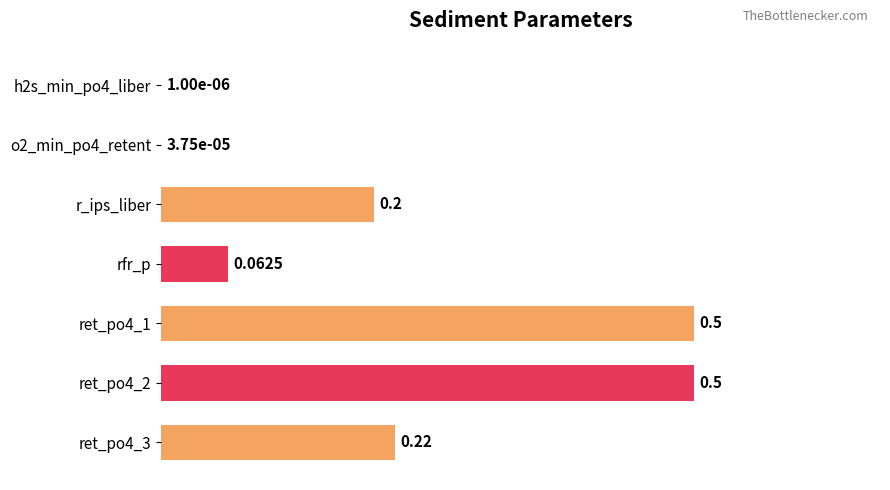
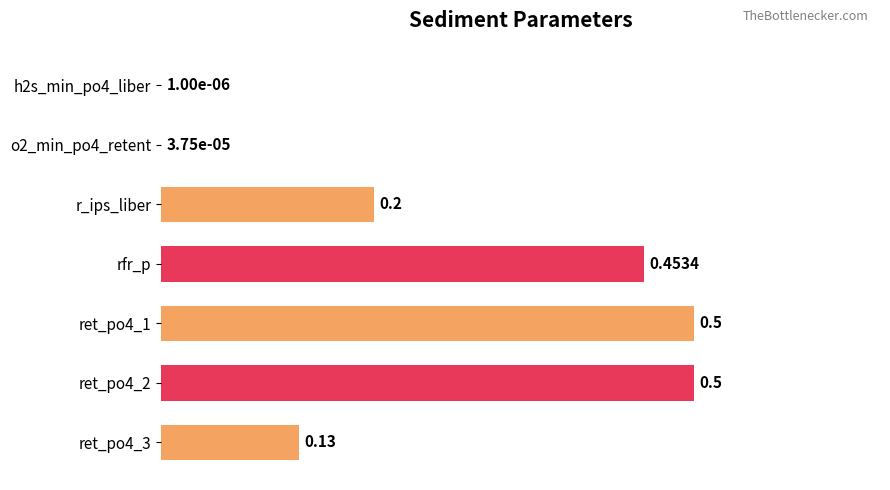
rfr_p: 0.0625 -> 0.4534
ret_po4_3: 0.22 -> 0.13
